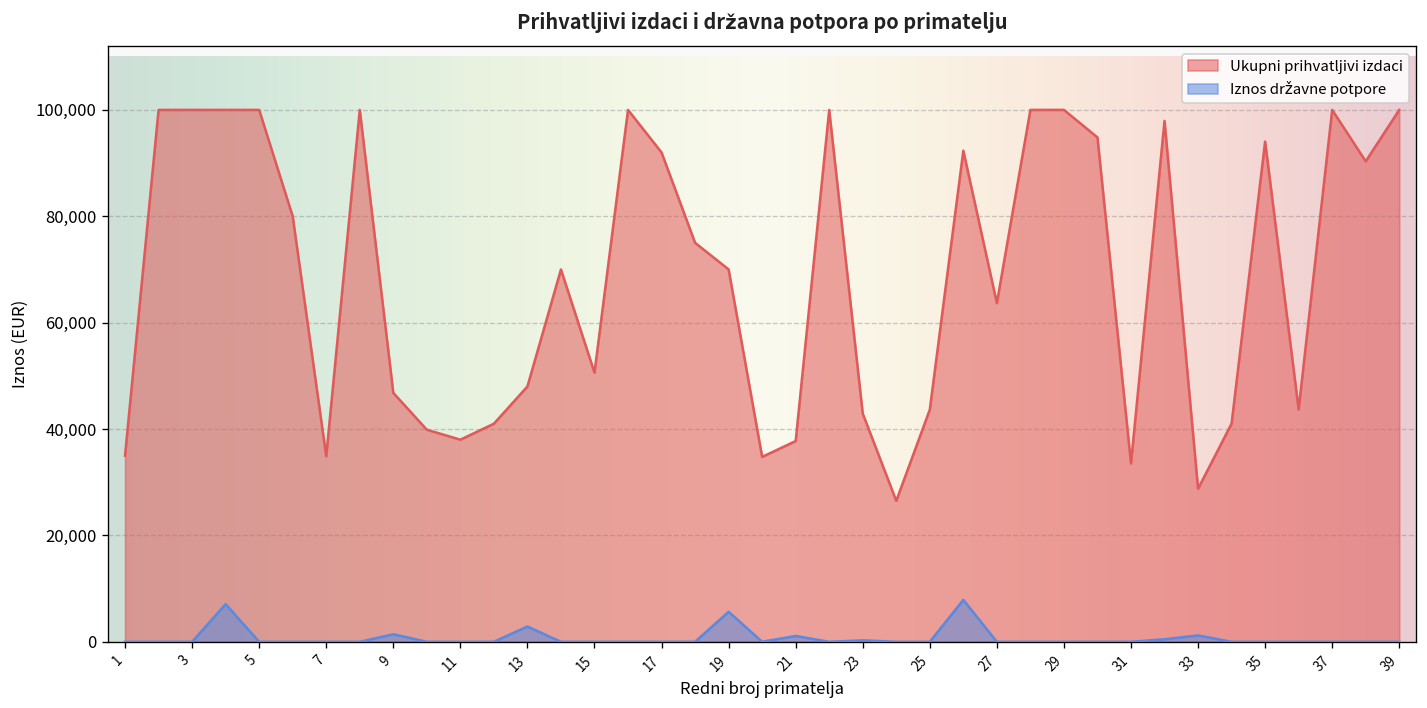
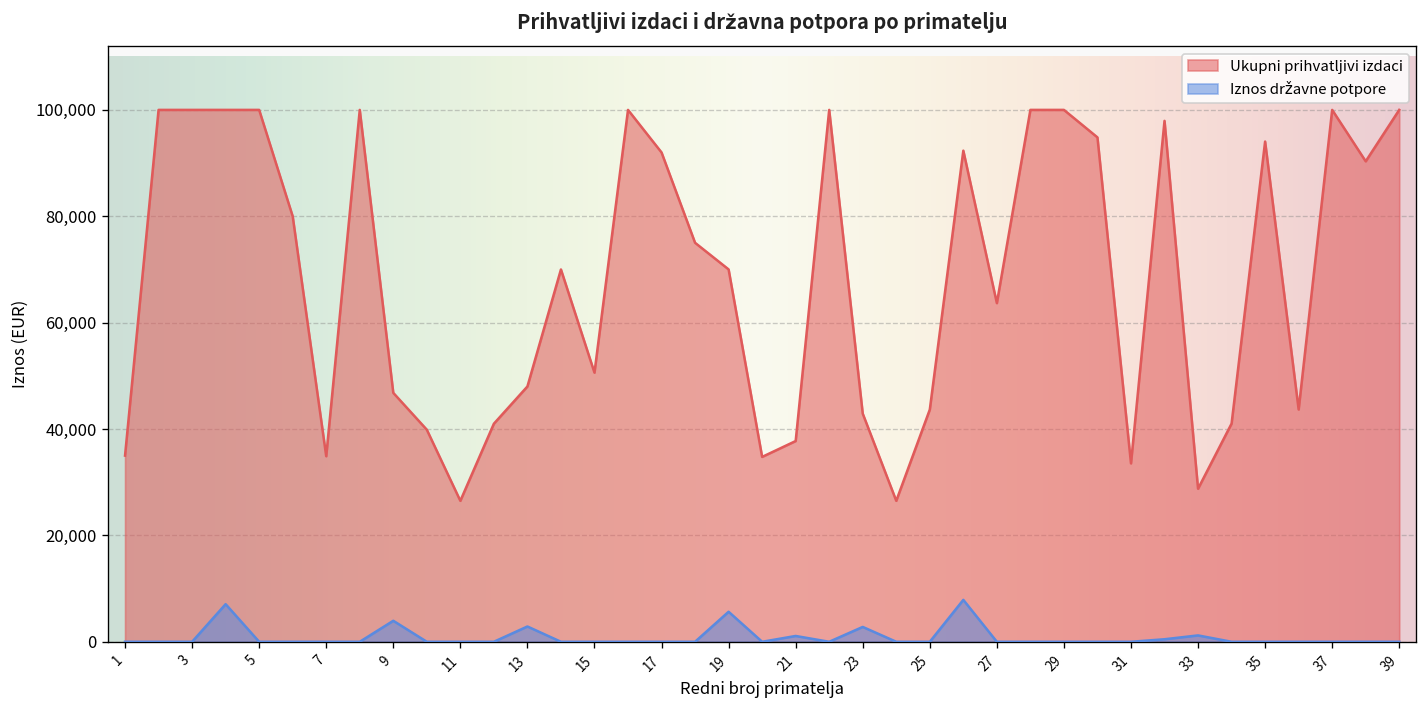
Iznos državne potpore, 9: 1,000 -> 4,000
Ukupni prihvatljivi izdaci, 11: 38,000 -> 27,000
Iznos državne potpore, 23: 0 -> 3,000
